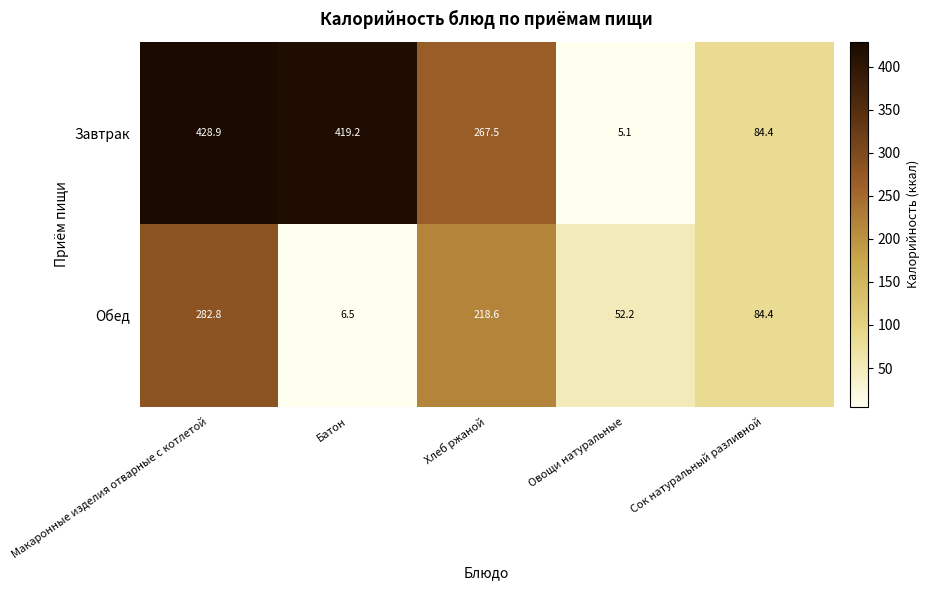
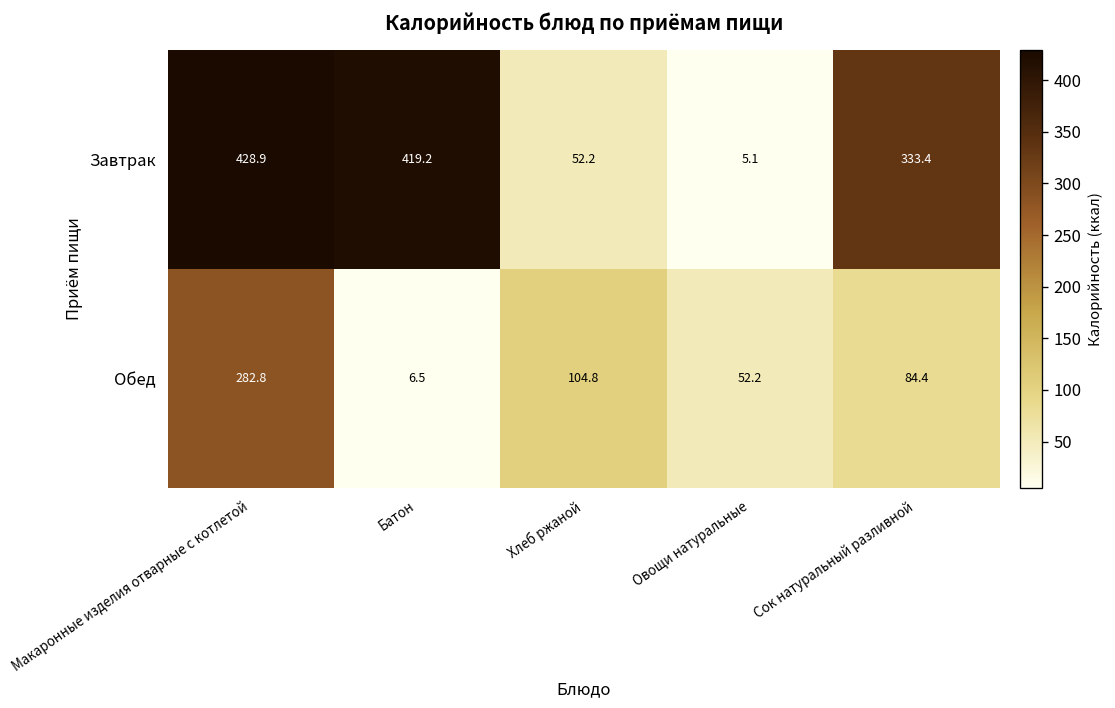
Завтрак, Хлеб ржаной: 267.5 -> 52.2
Завтрак, Сок натуральный разливной: 84.4 -> 333.4
Обед, Хлеб ржаной: 218.6 -> 104.8
